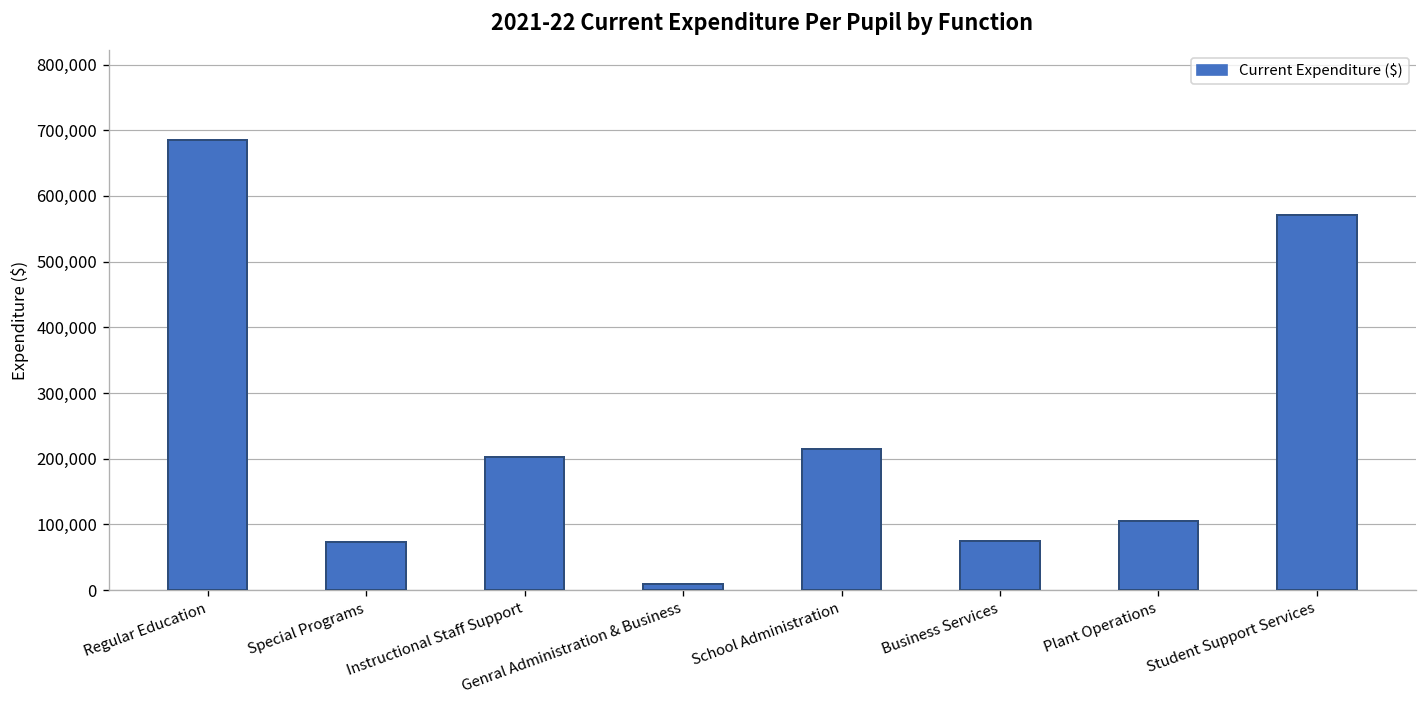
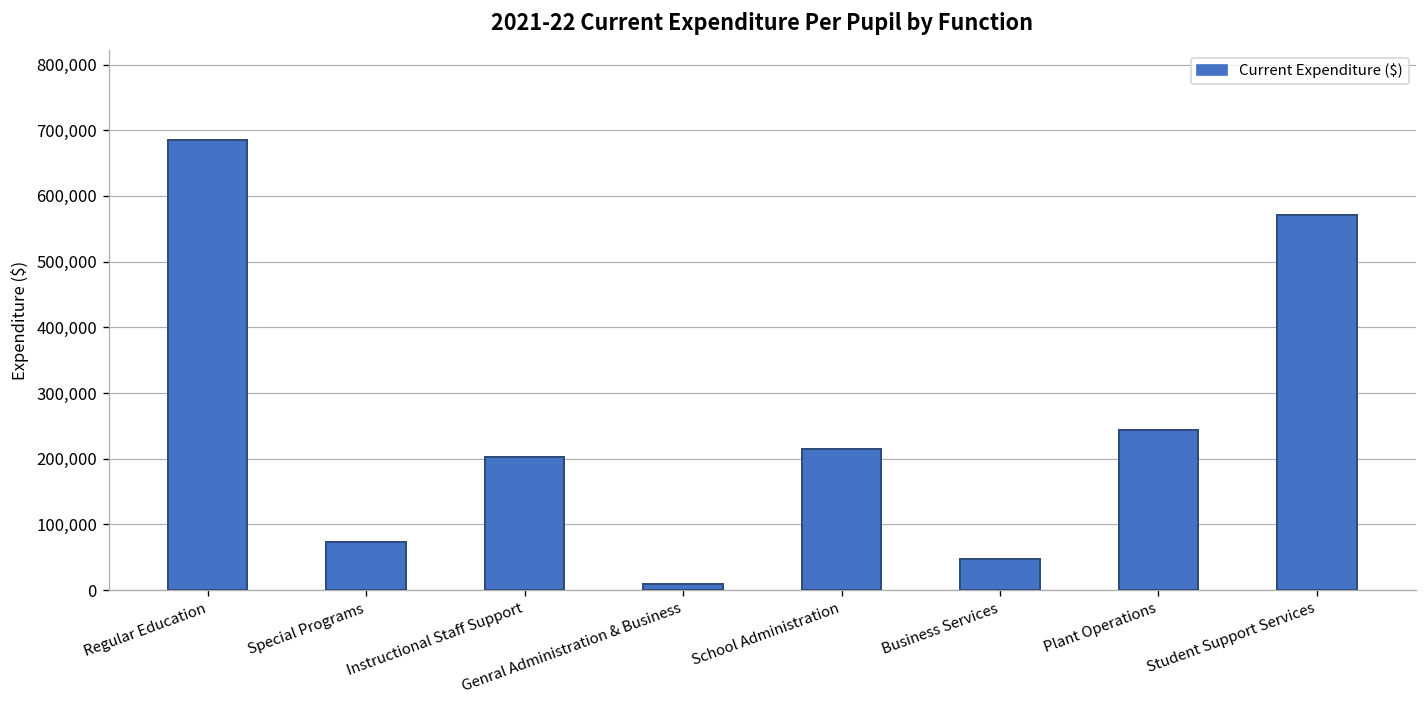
Business Services: 80,000 -> 50,000
Plant Operations: 110,000 -> 240,000
